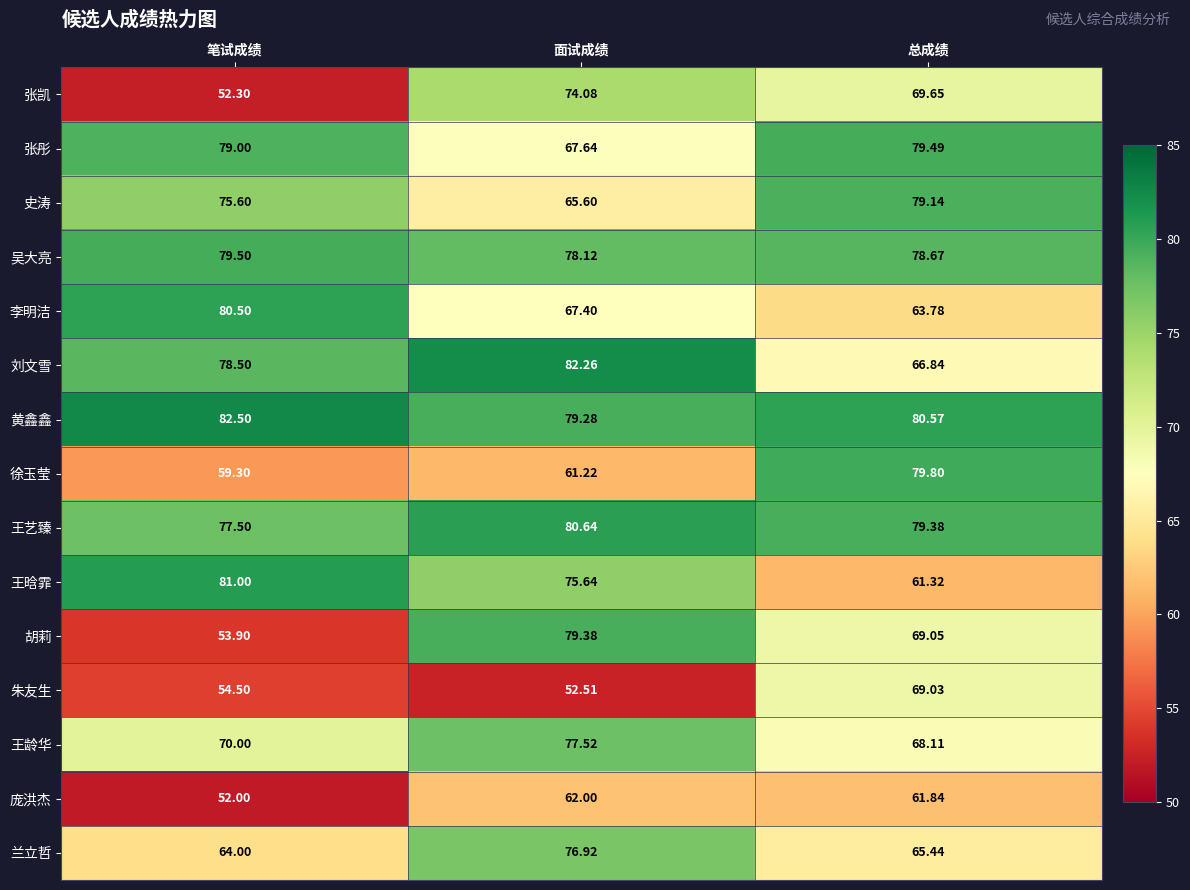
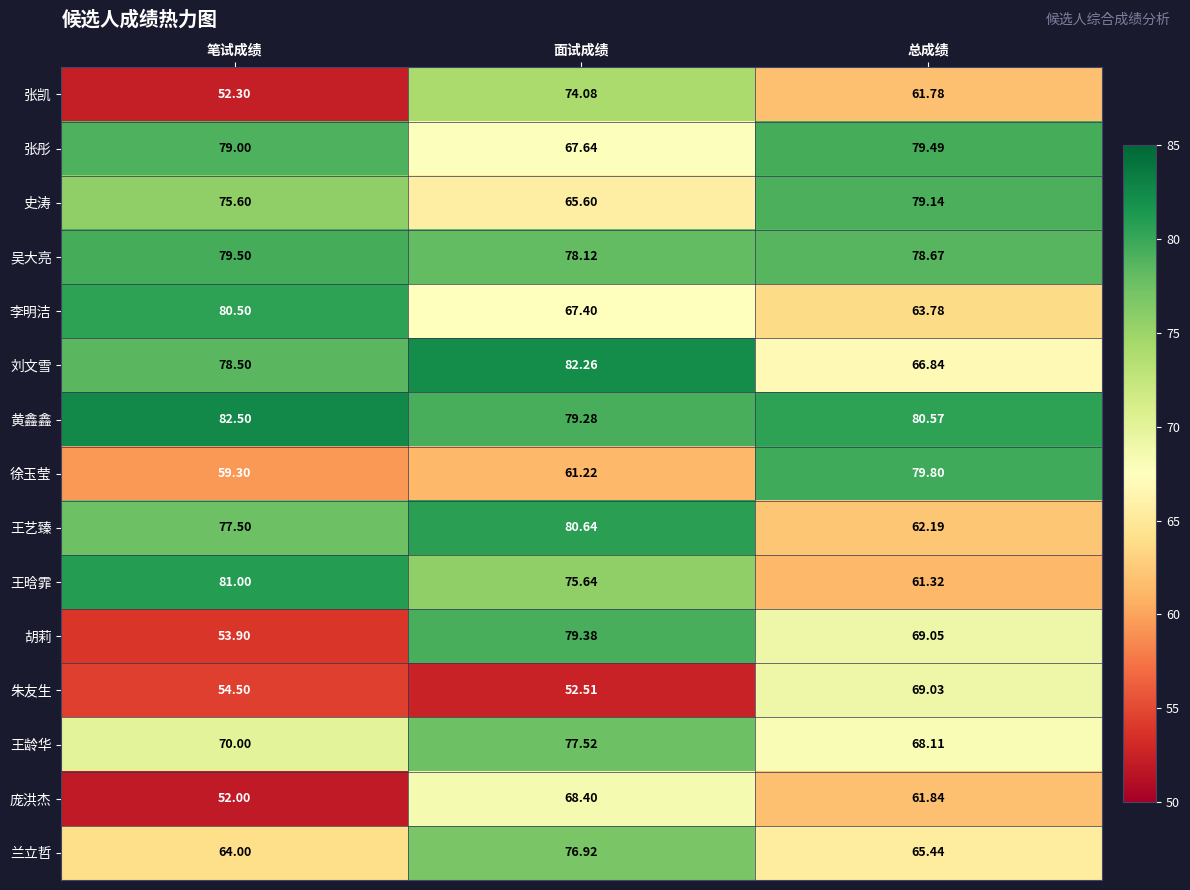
张凯, 总成绩: 69.65 -> 61.78
王艺臻, 总成绩: 79.38 -> 62.19
庞洪杰, 面试成绩: 62.00 -> 68.40
